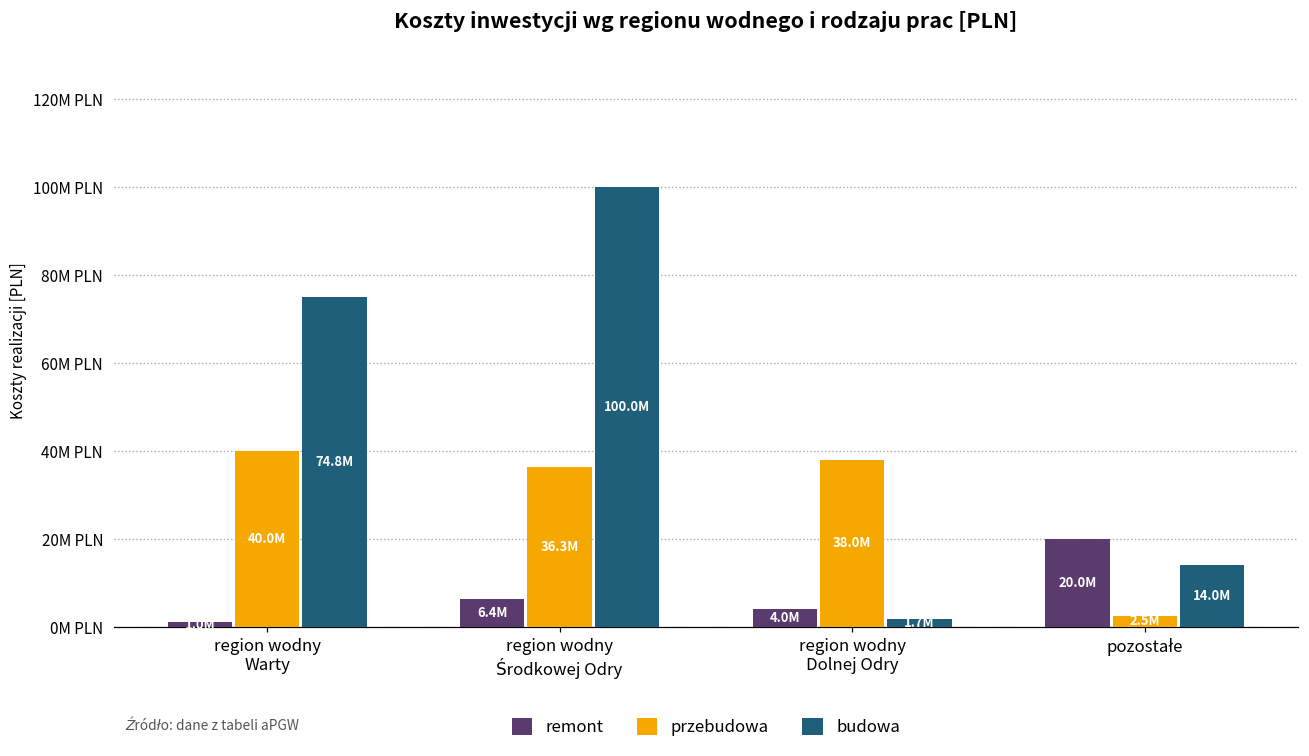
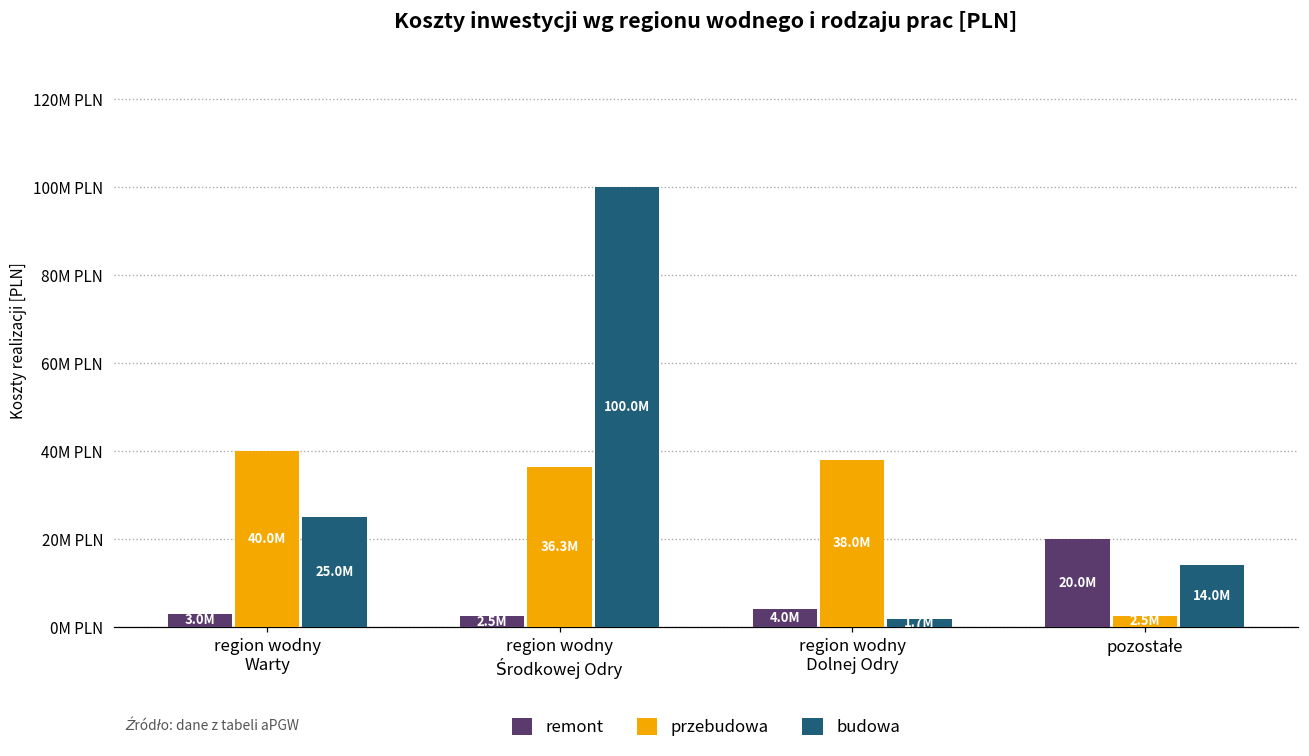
remont, region wodny Warty: 1M PLN -> 3M PLN
budowa, region wodny Warty: 74.8M -> 25.0M
remont, region wodny Środkowej Odry: 6.4M -> 2.5M
